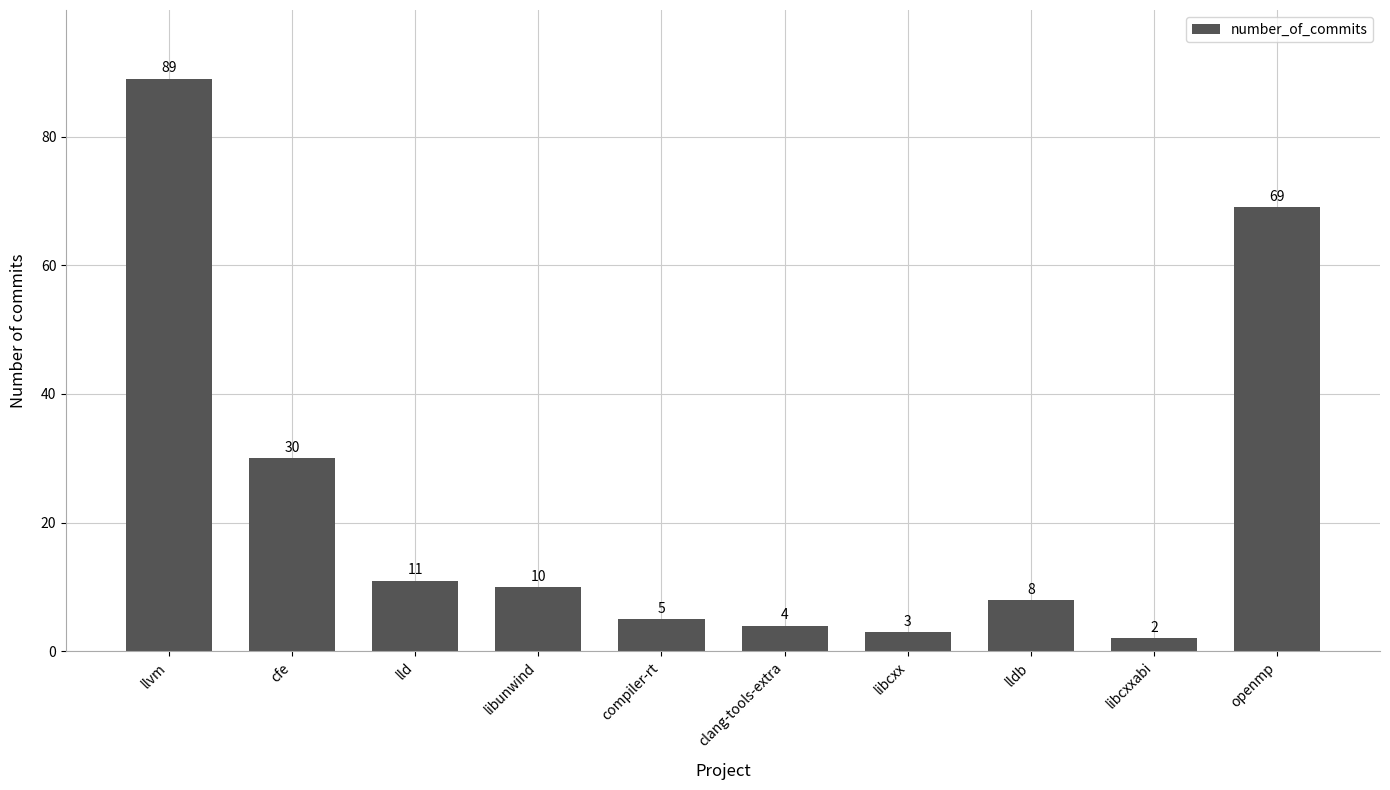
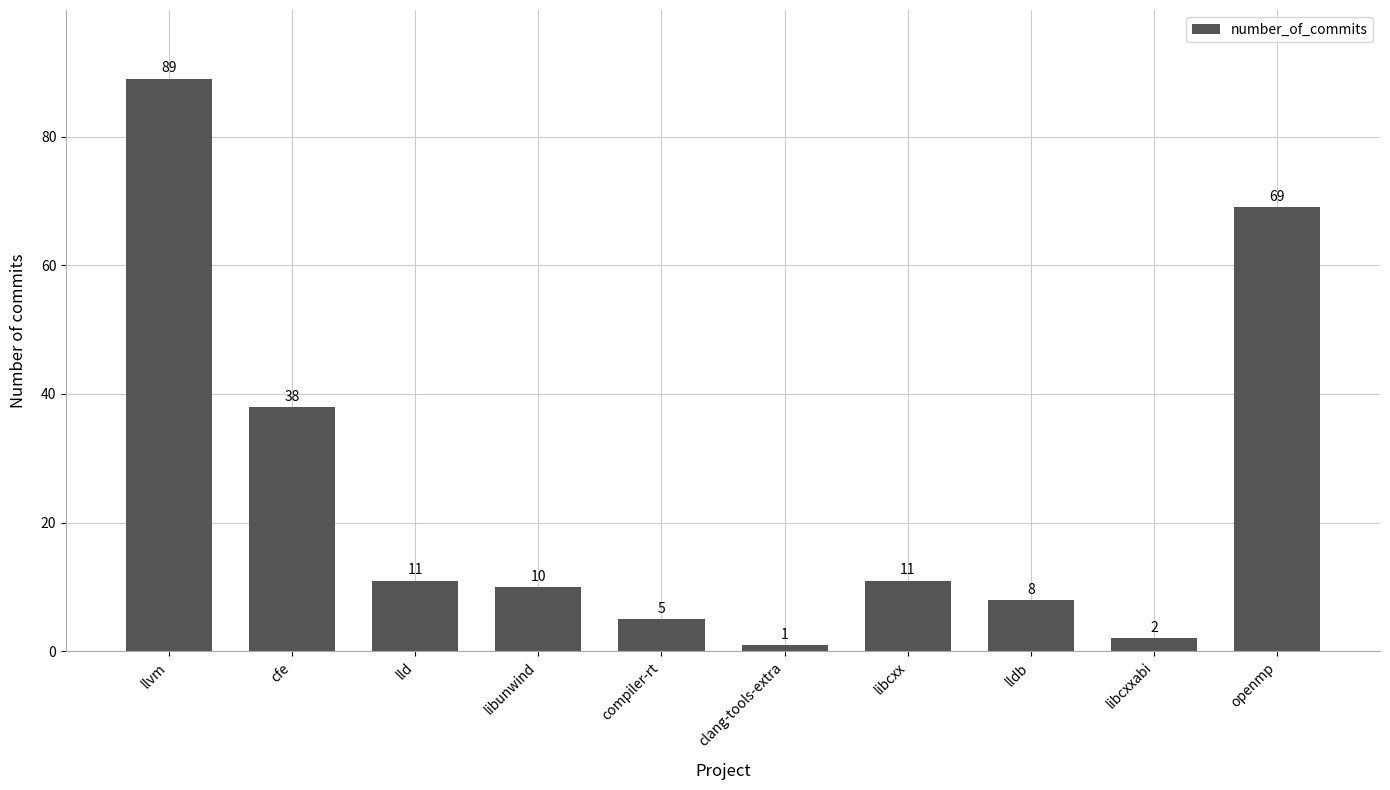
cfe: 30 -> 38
clang-tools-extra: 4 -> 1
libcxx: 3 -> 11
